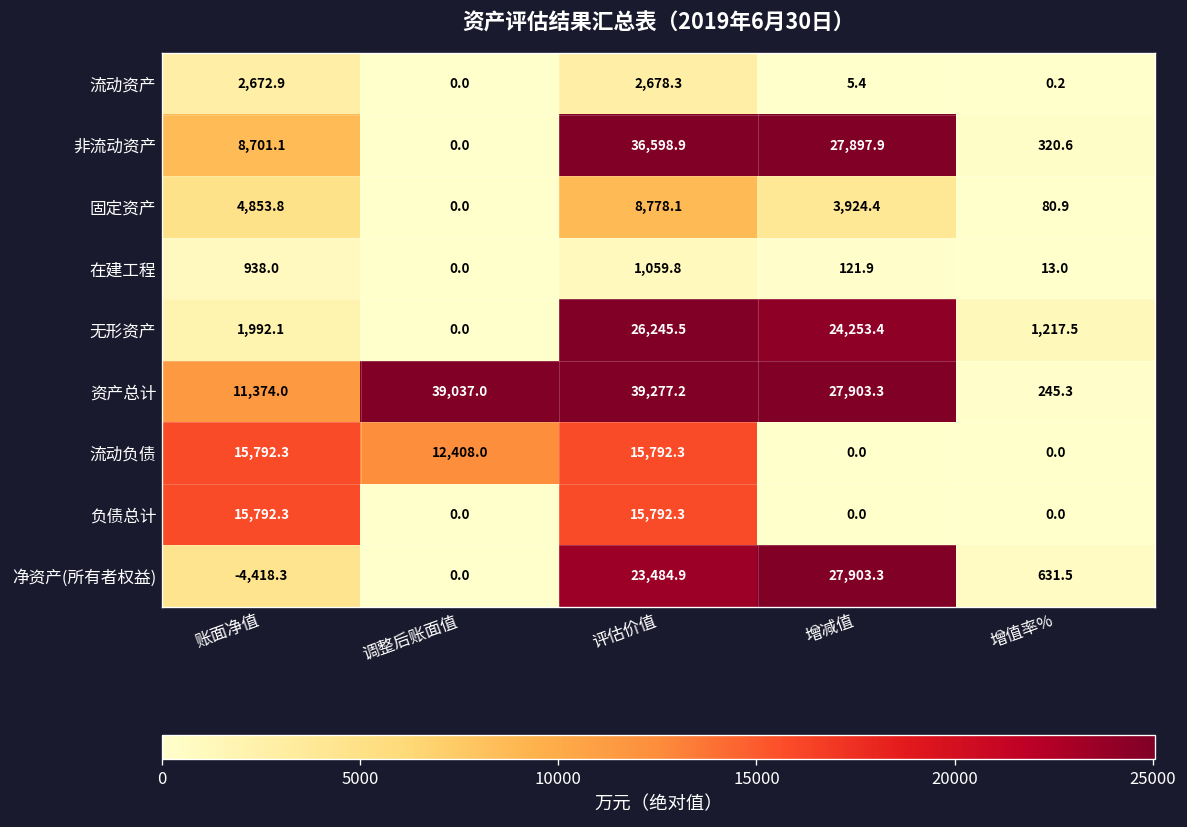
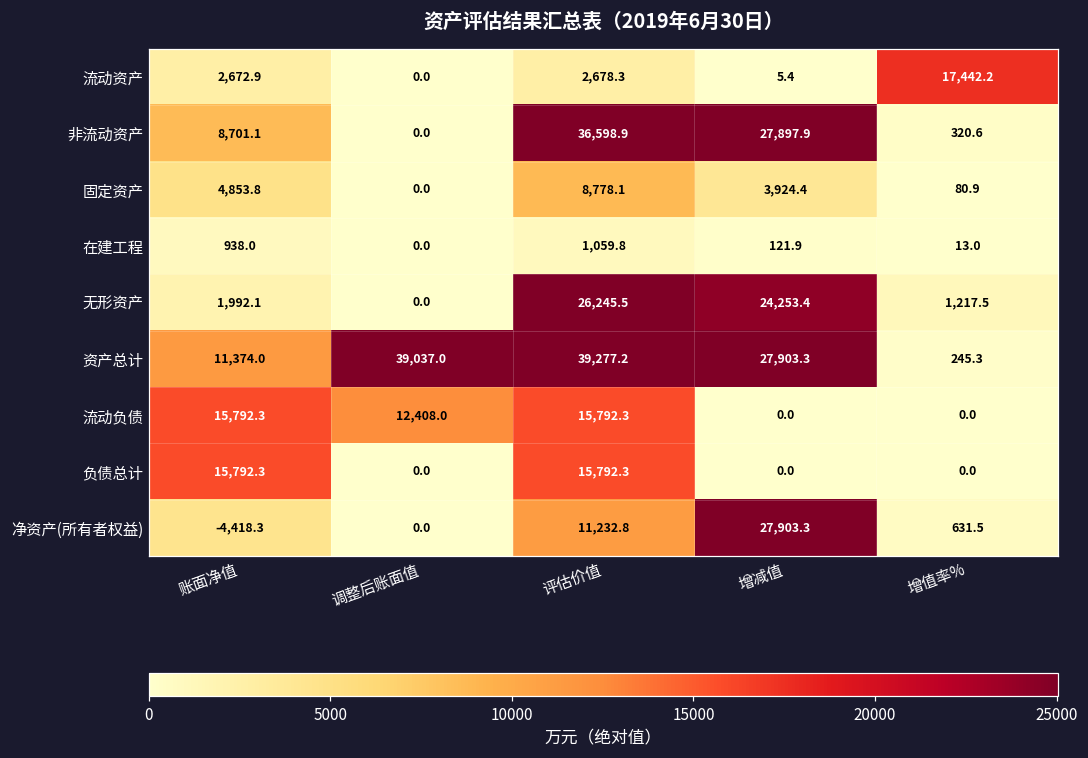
流动资产, 增值率%: 0.2 -> 17,442.2
净资产(所有者权益), 评估价值: 23,484.9 -> 11,232.8
